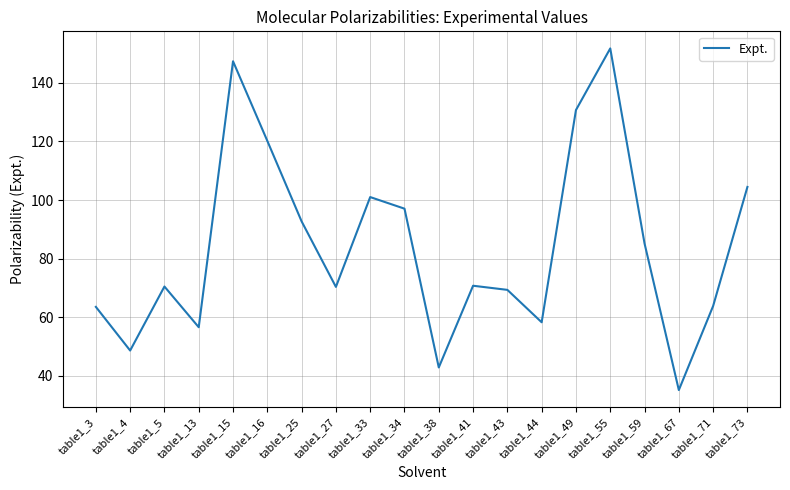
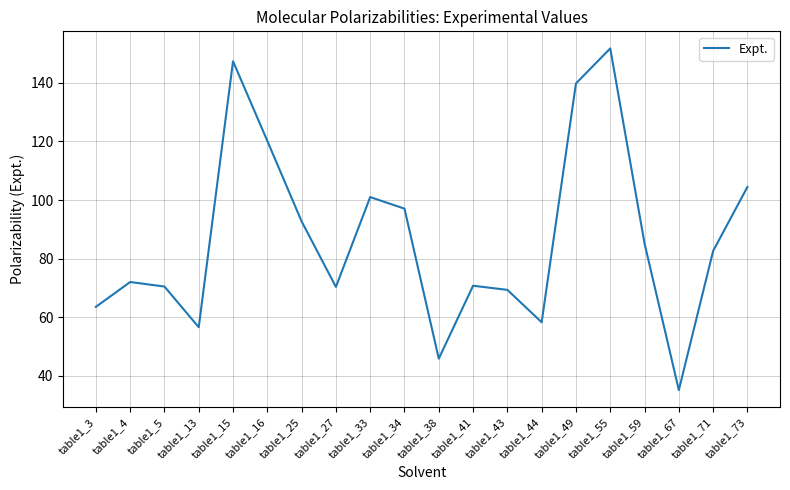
table1_4: 49 -> 72
table1_38: 43 -> 46
table1_49: 131 -> 140
table1_71: 64 -> 83
